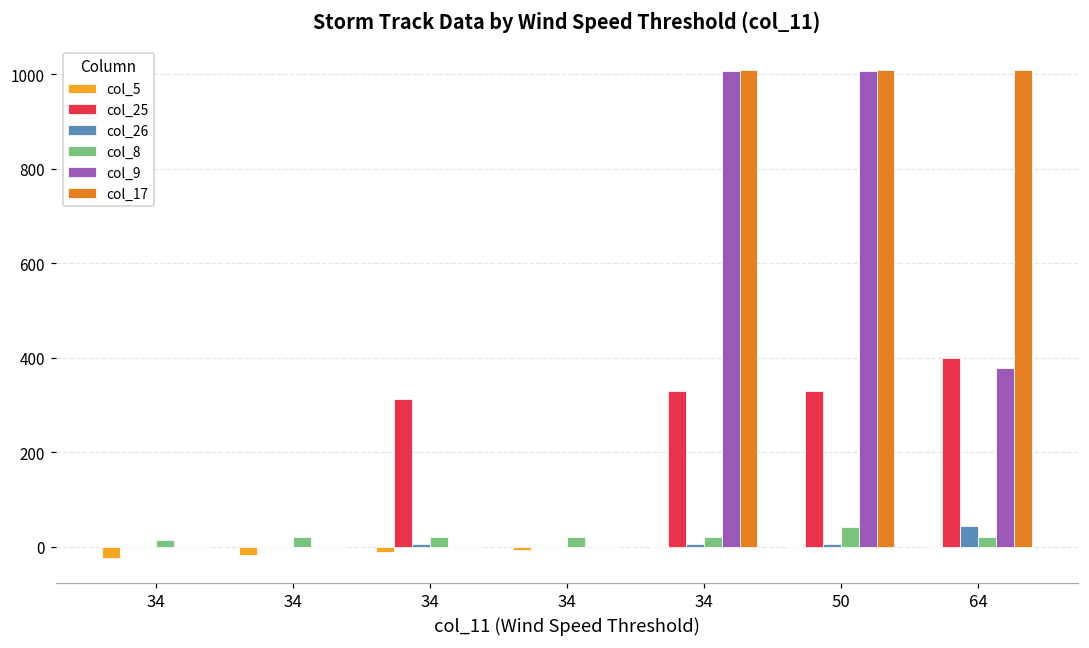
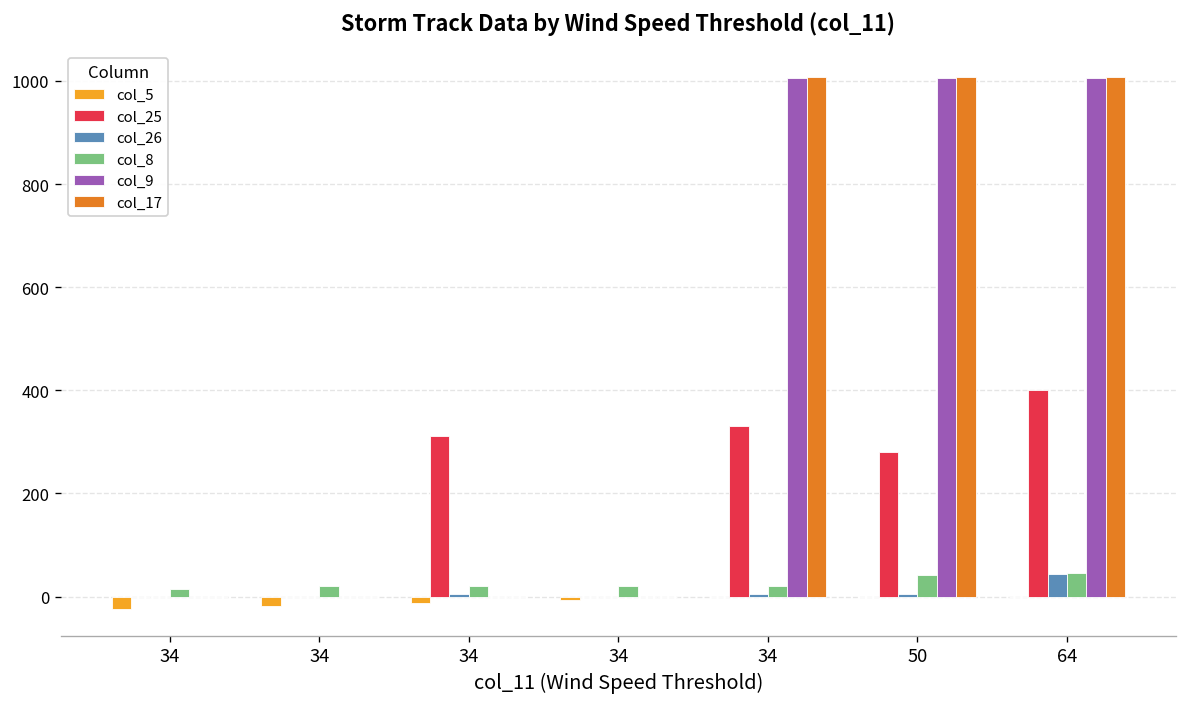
col_25, 50: 330 -> 280
col_8, 64: 20 -> 50
col_9, 64: 380 -> 1010
